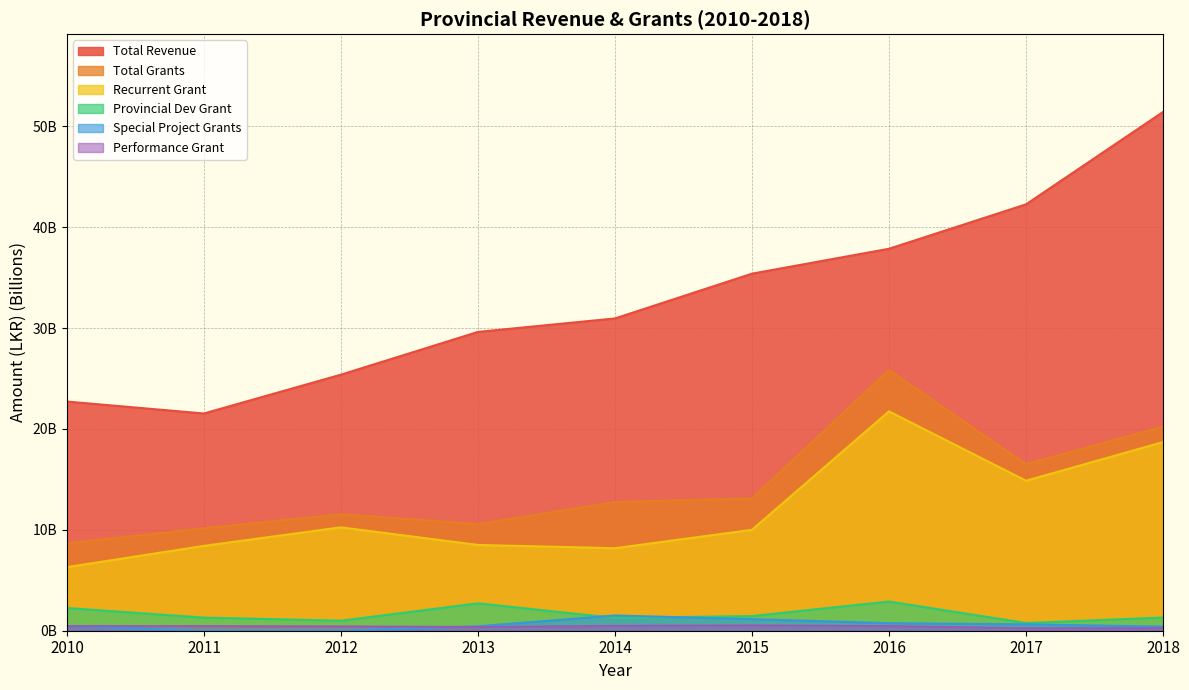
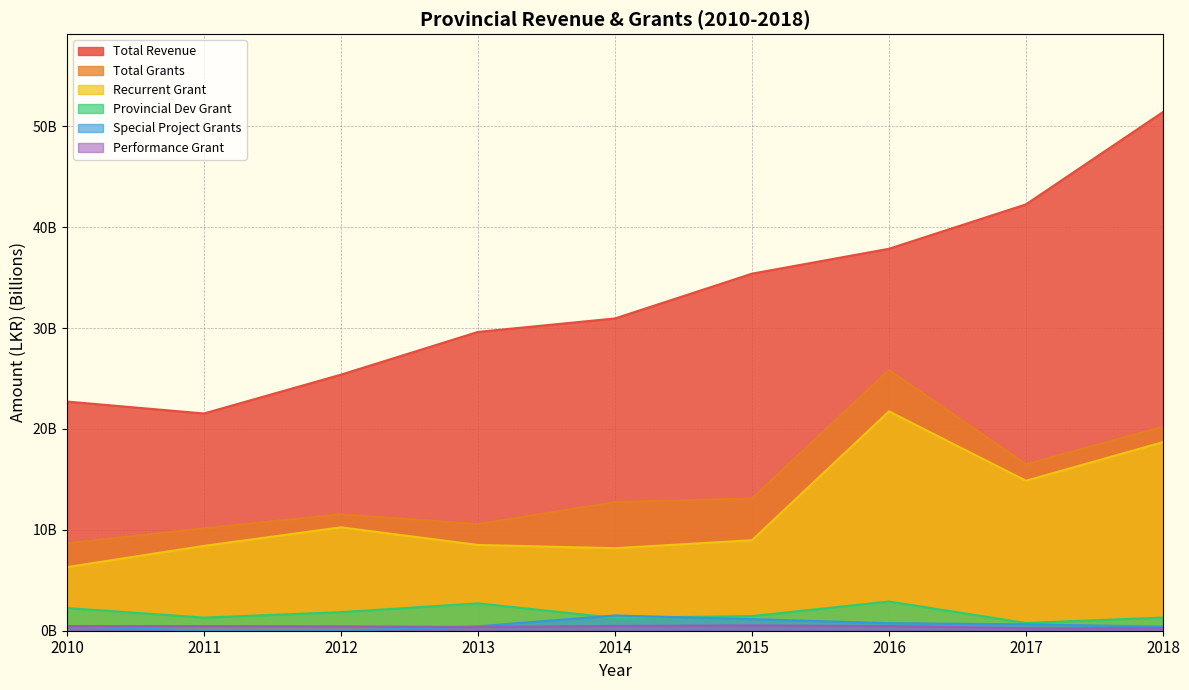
Provincial Dev Grant, 2012: 1000000000 -> 1800000000
Recurrent Grant, 2015: 10000000000 -> 9000000000
